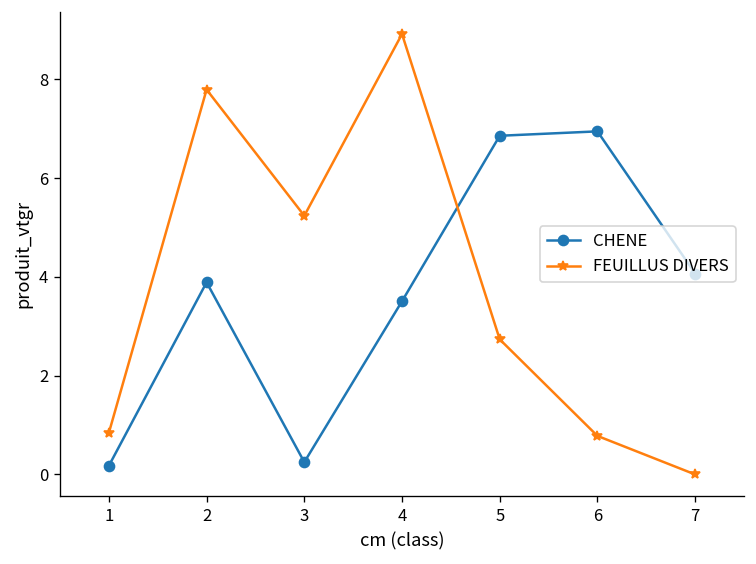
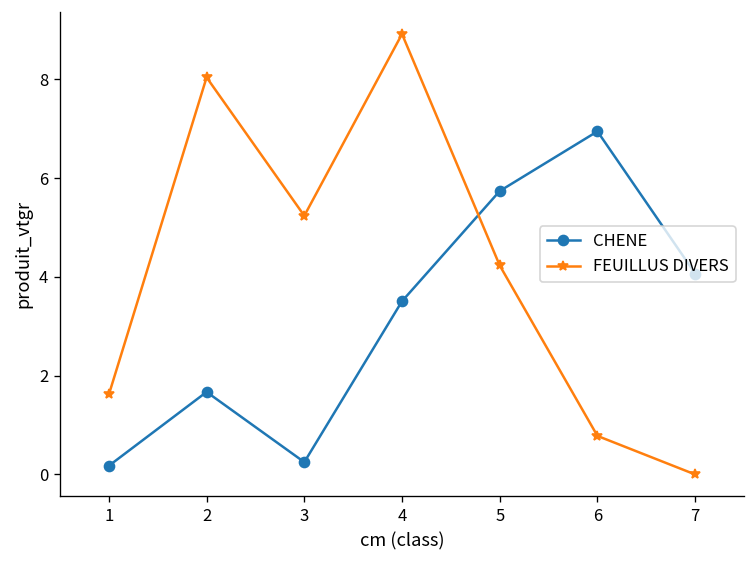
FEUILLUS DIVERS, 1: 0.8 -> 1.6
CHENE, 2: 3.9 -> 1.7
FEUILLUS DIVERS, 2: 7.8 -> 8.0
CHENE, 5: 6.9 -> 5.7
FEUILLUS DIVERS, 5: 2.7 -> 4.2
